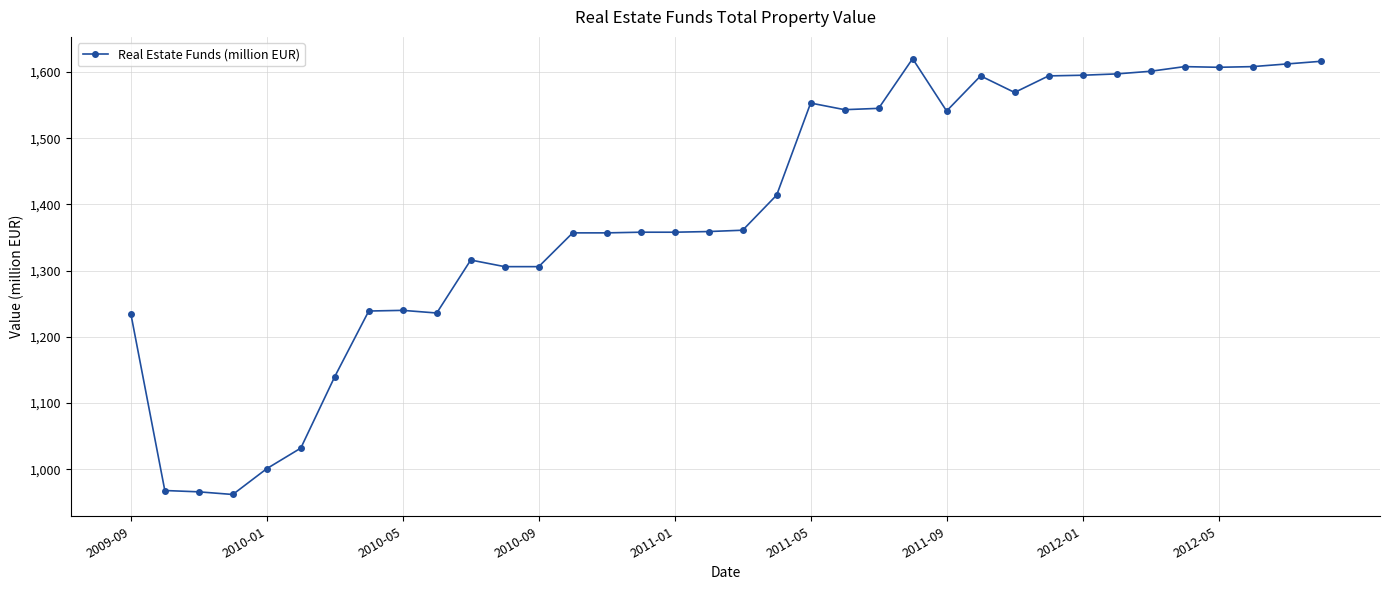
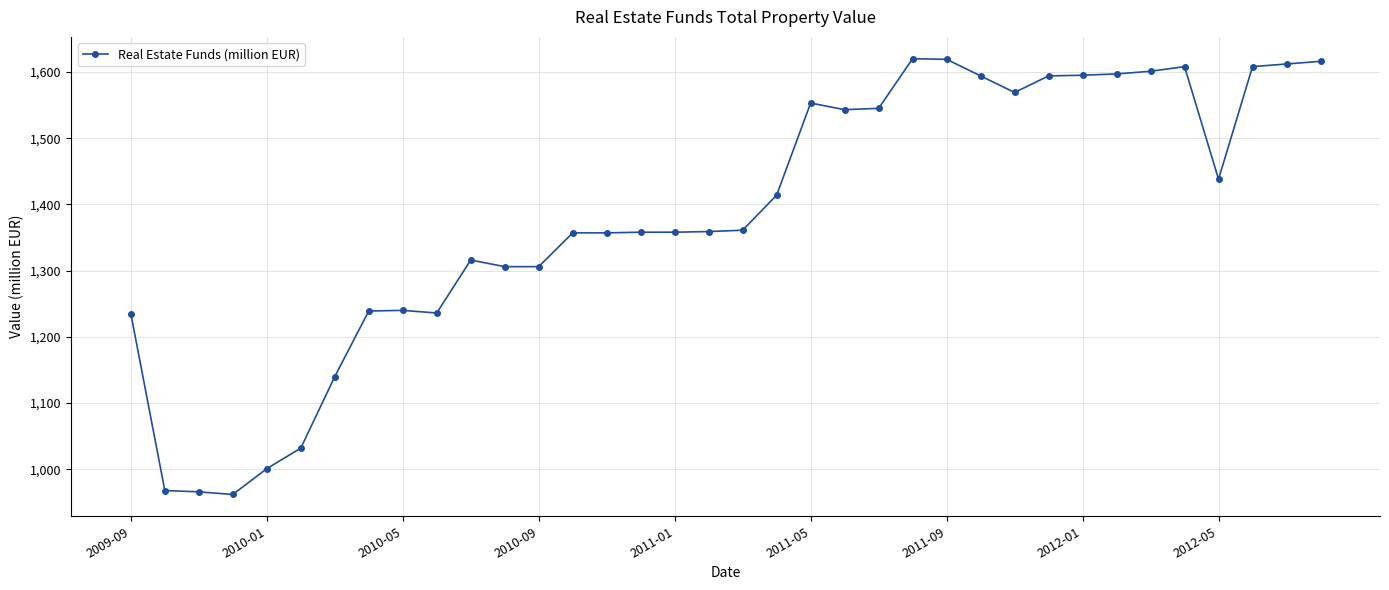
2011-09: 1,540 -> 1,620
2012-05: 1,610 -> 1,440
